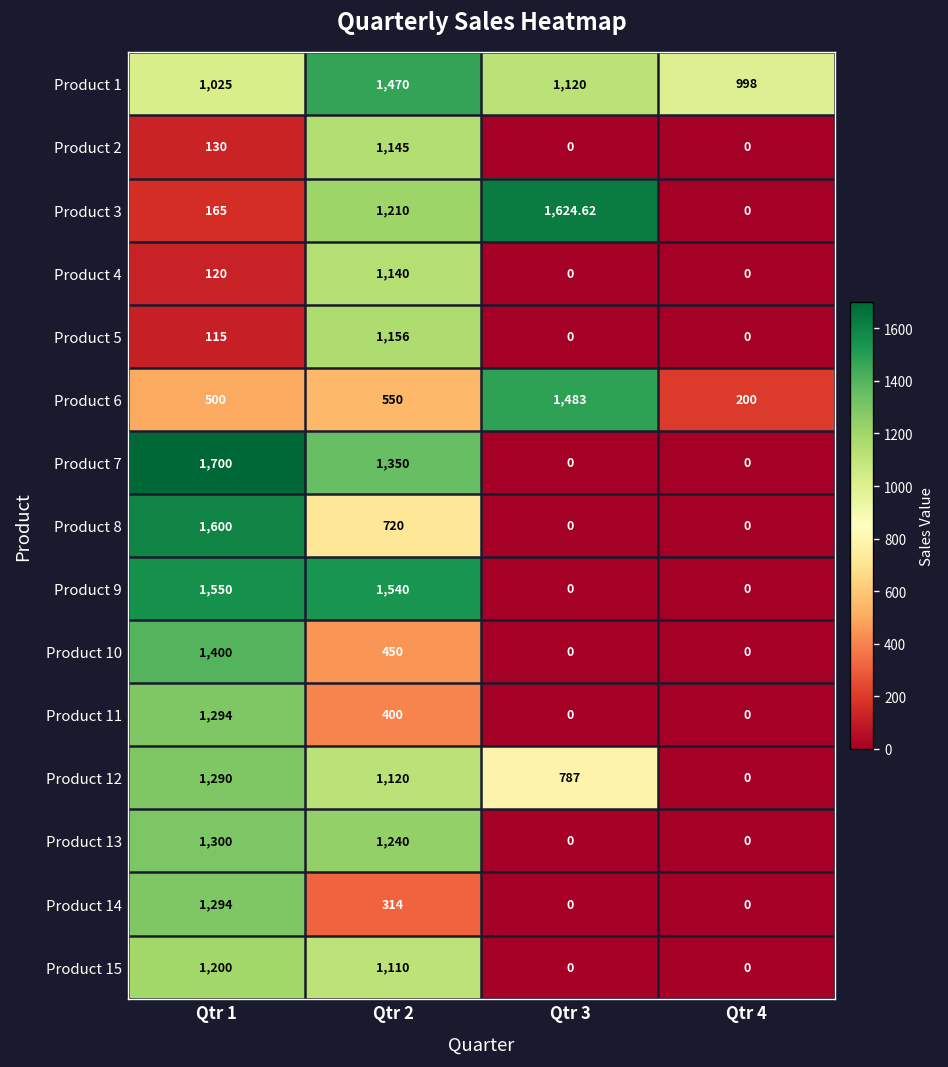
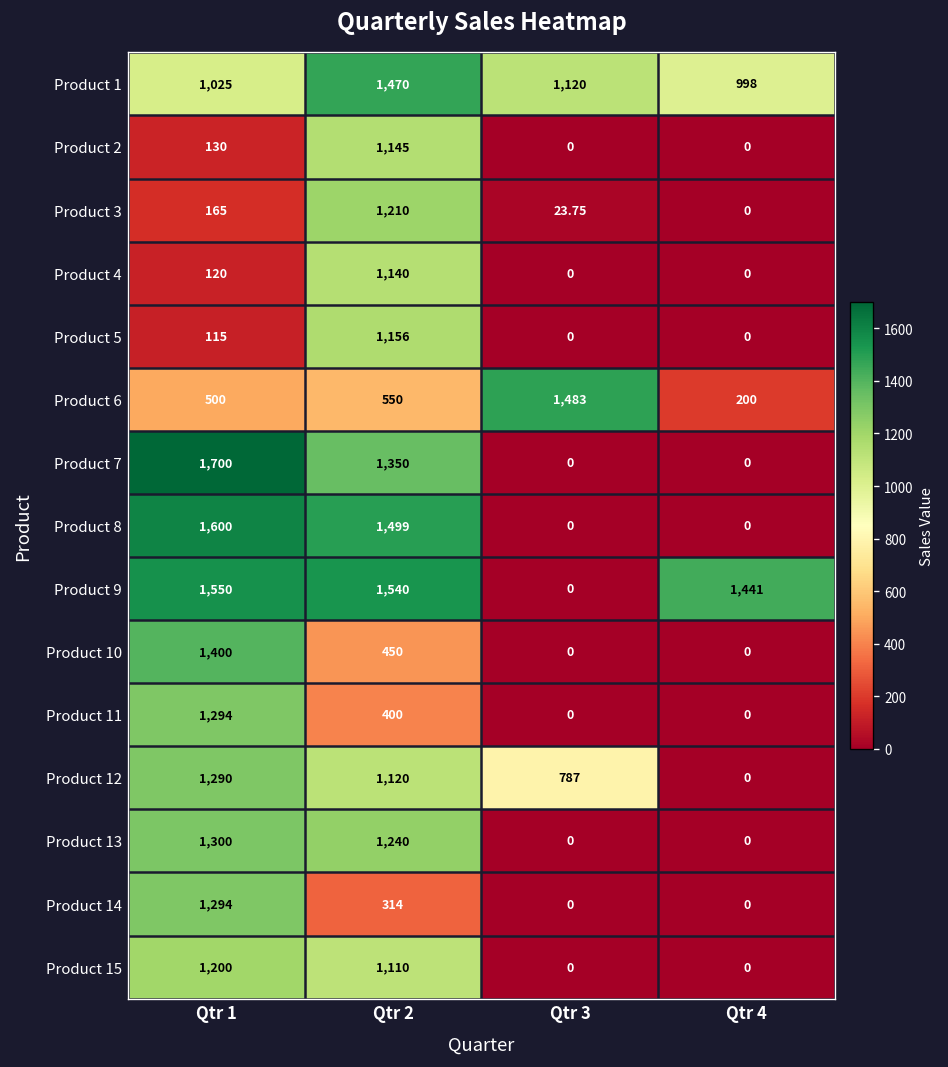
Product 3, Qtr 3: 1,624.62 -> 23.75
Product 8, Qtr 2: 720 -> 1,499
Product 9, Qtr 4: 0 -> 1,441
